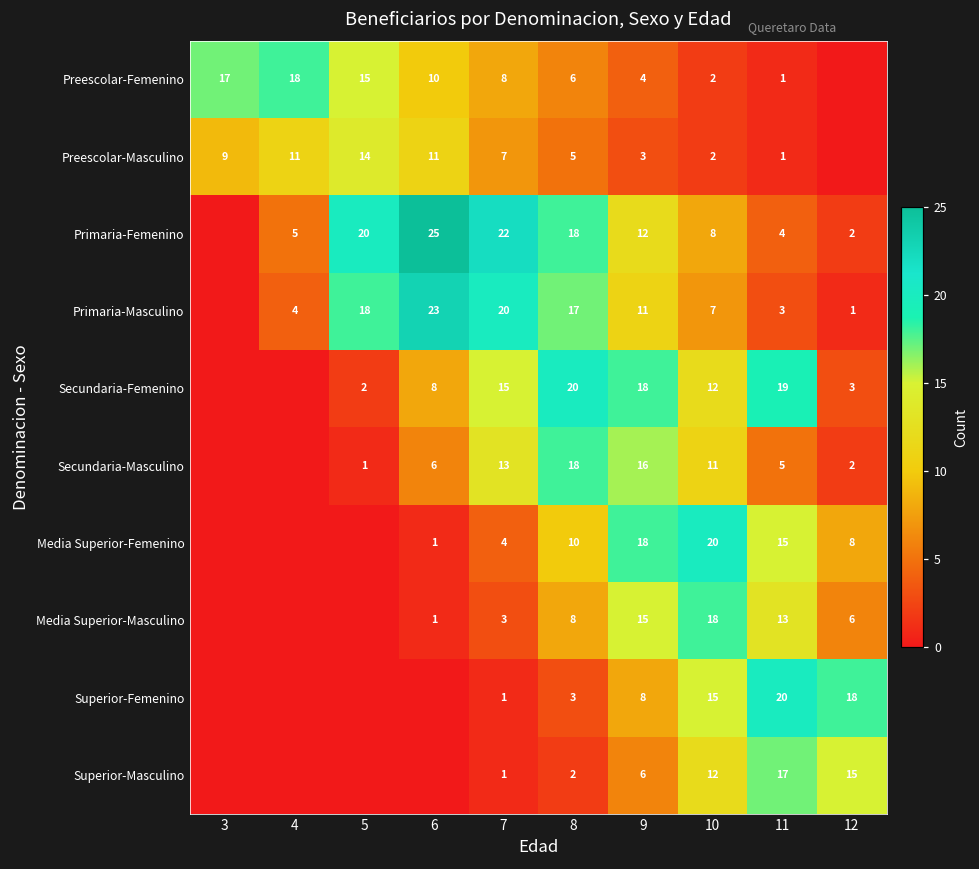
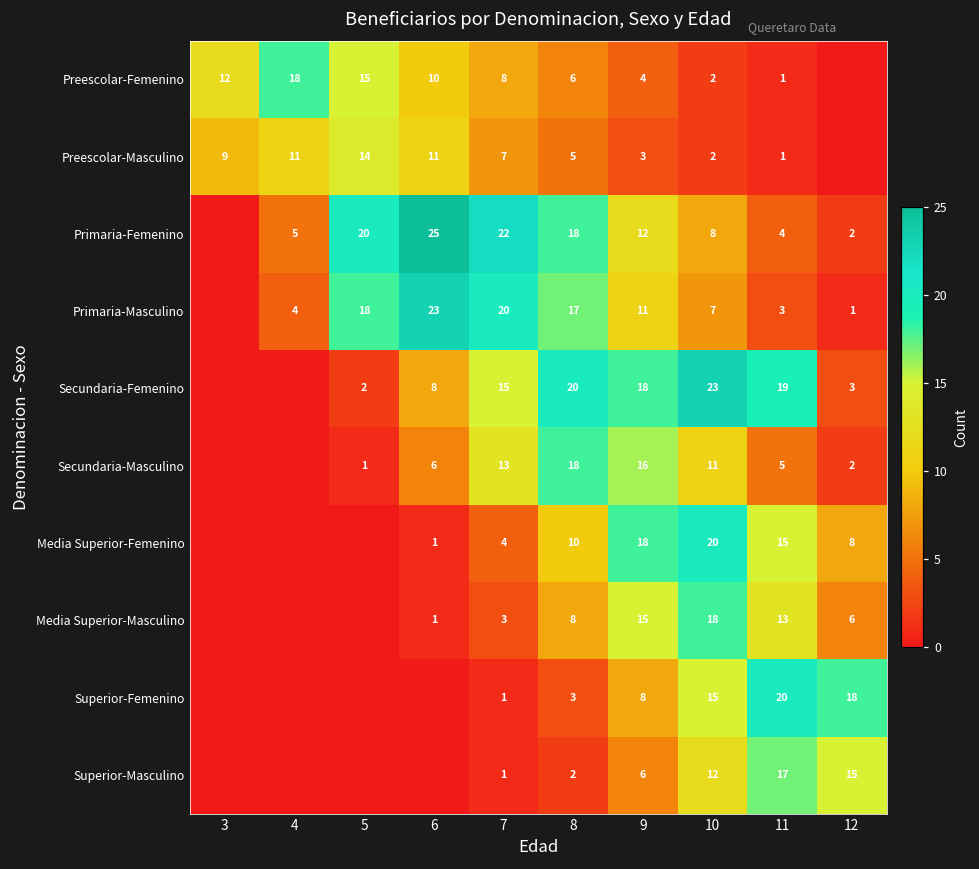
Preescolar-Femenino, 3: 17 -> 12
Secundaria-Femenino, 10: 12 -> 23
